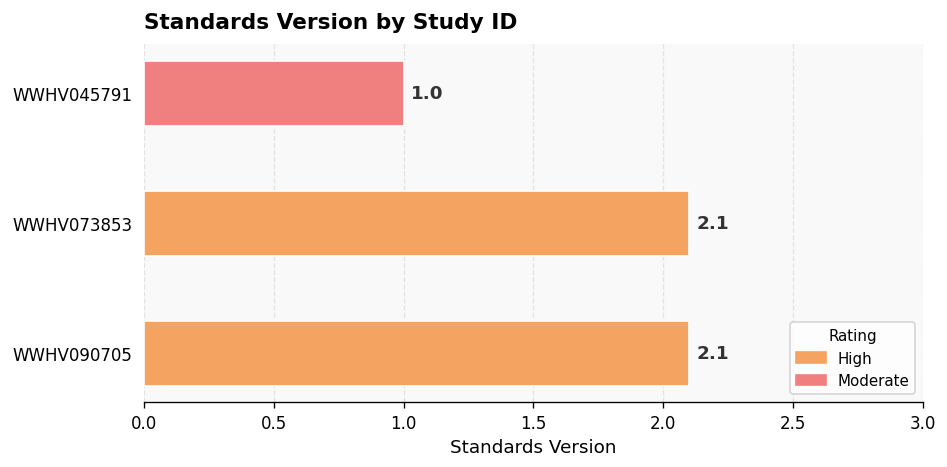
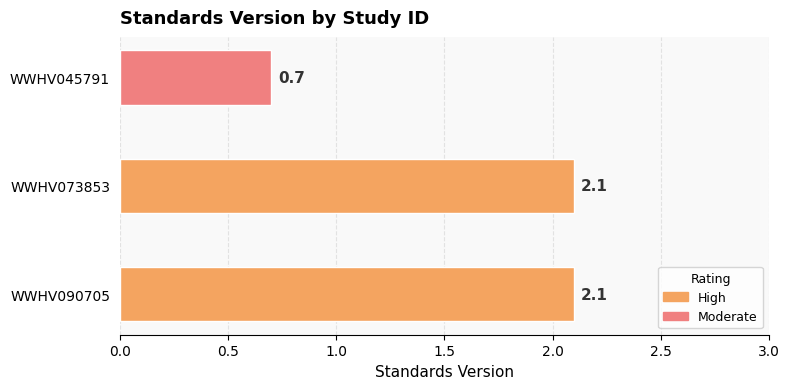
WWHV045791: 1.0 -> 0.7
